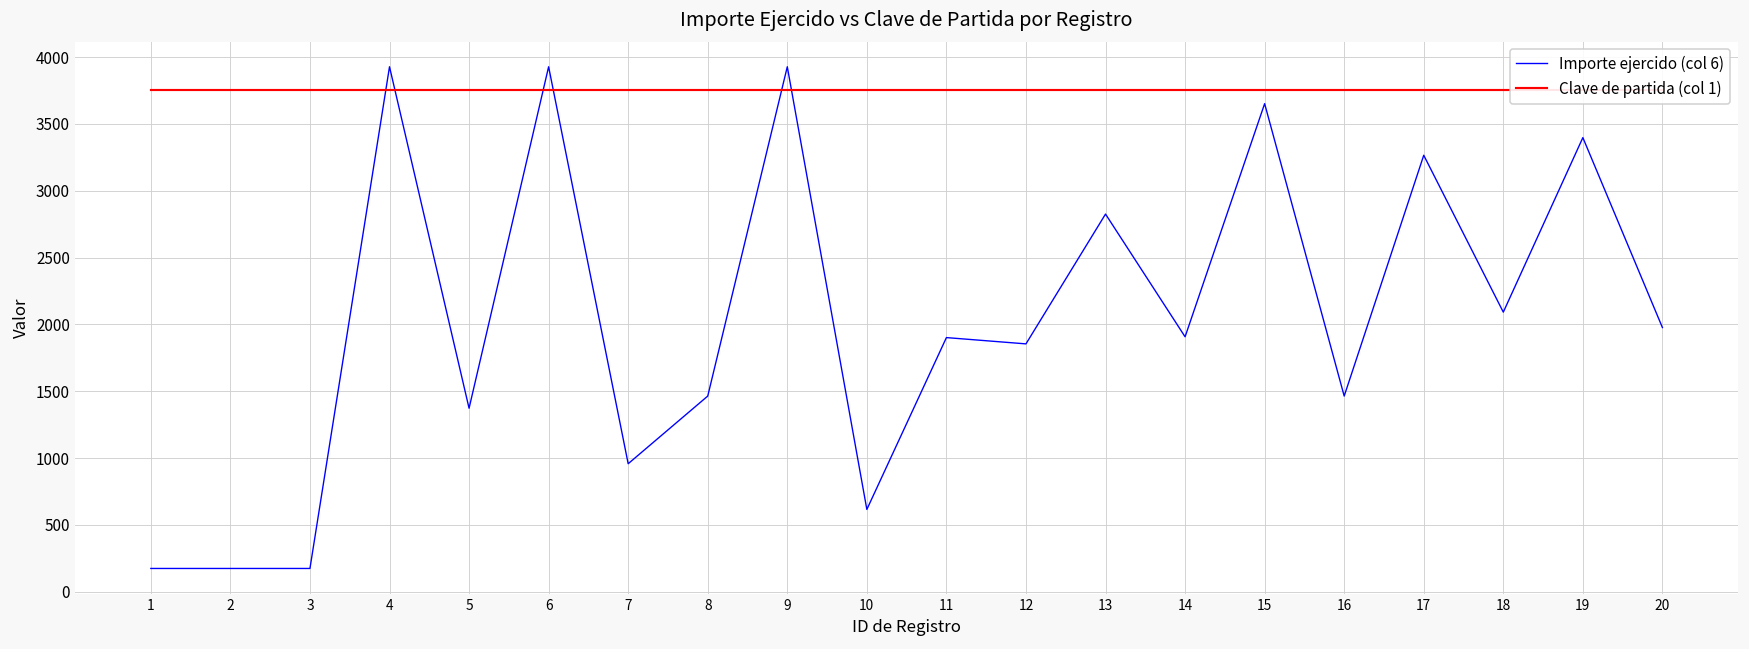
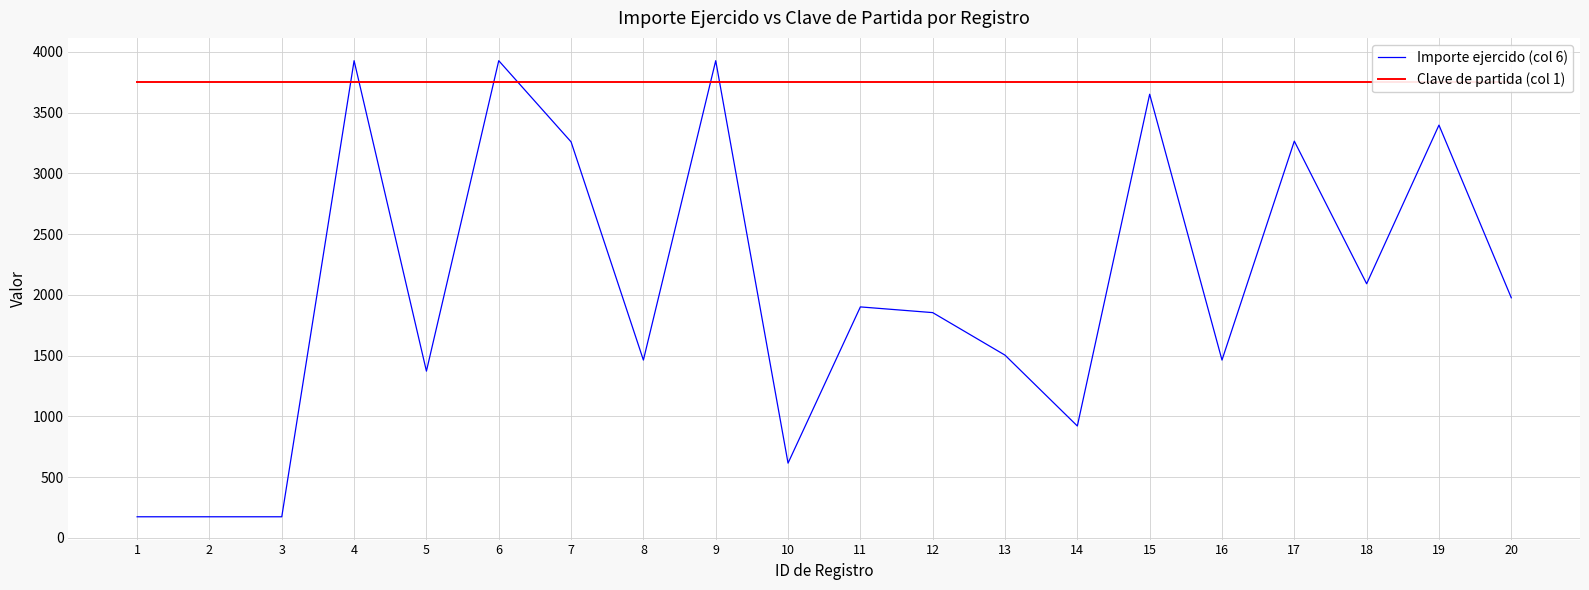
Importe ejercido (col 6), 7: 960 -> 3260
Importe ejercido (col 6), 13: 2830 -> 1500
Importe ejercido (col 6), 14: 1910 -> 920
